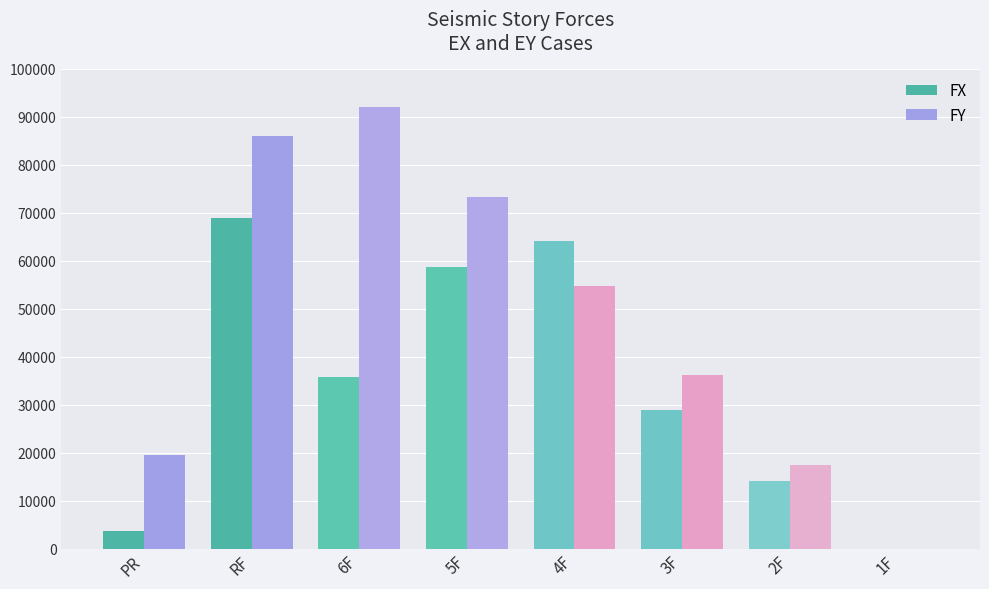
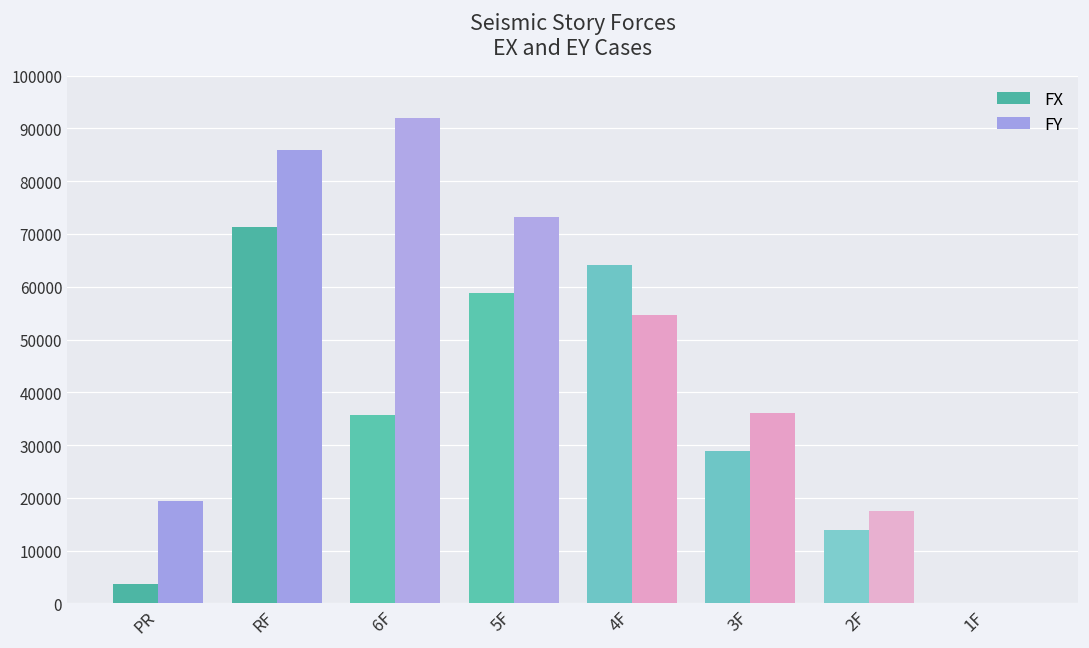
FX, RF: 69000 -> 71000
